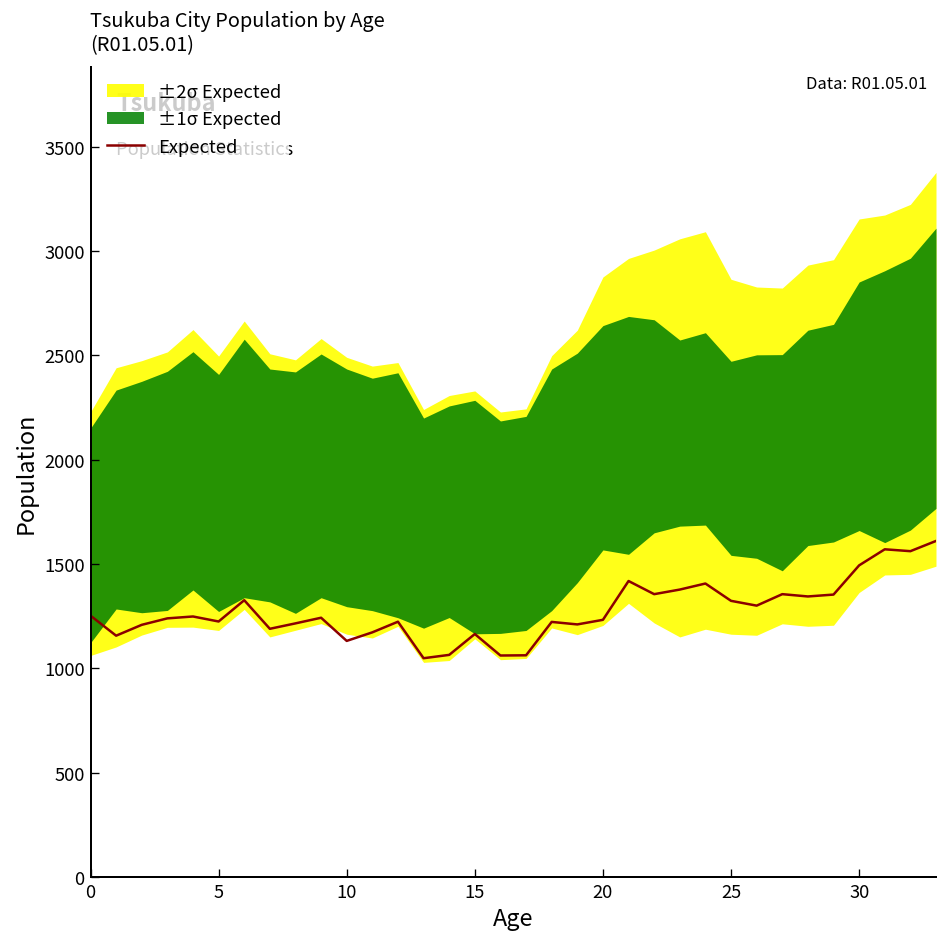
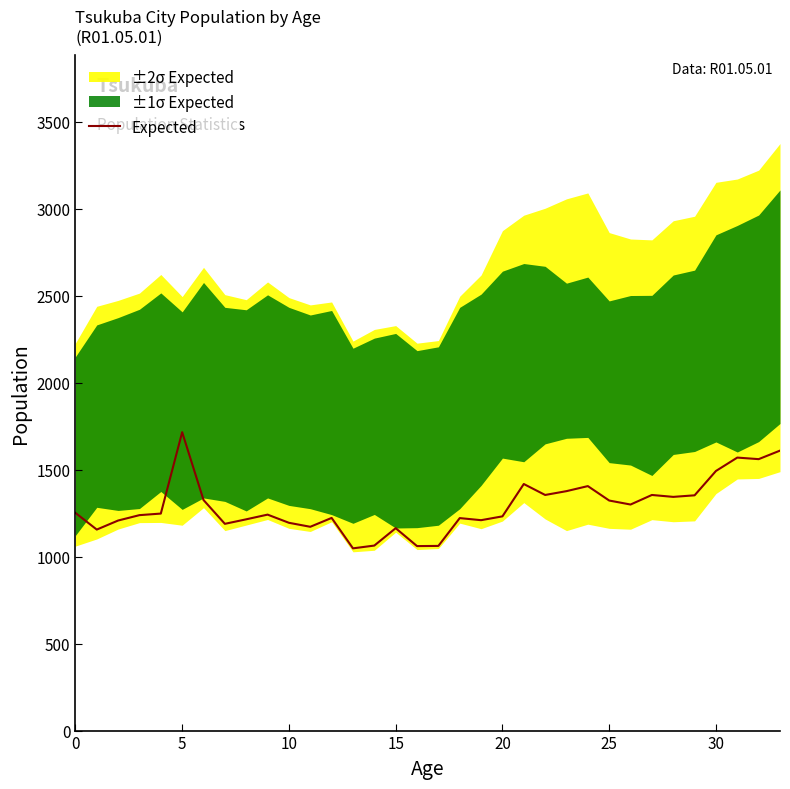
Expected, 5: 1220 -> 1720
Expected, 10: 1130 -> 1200
